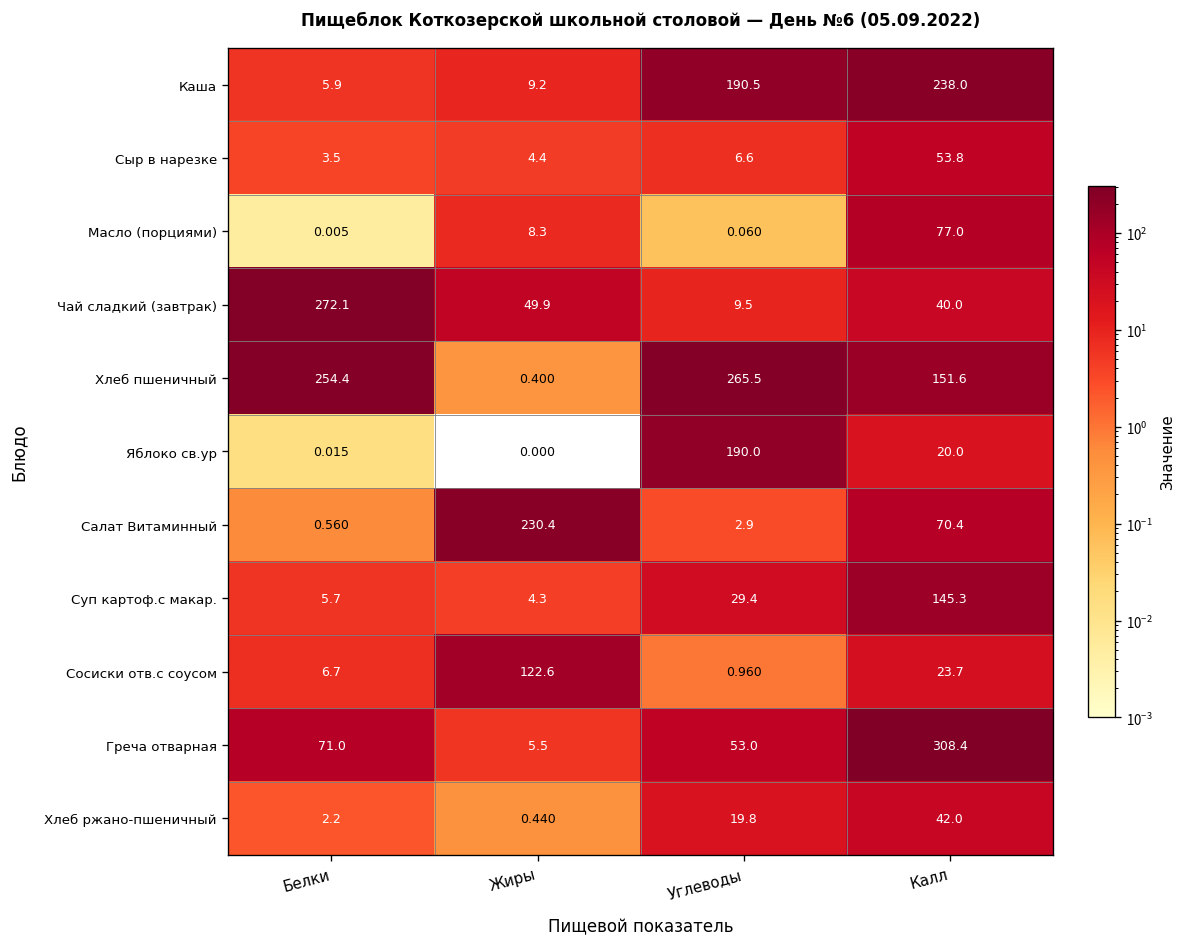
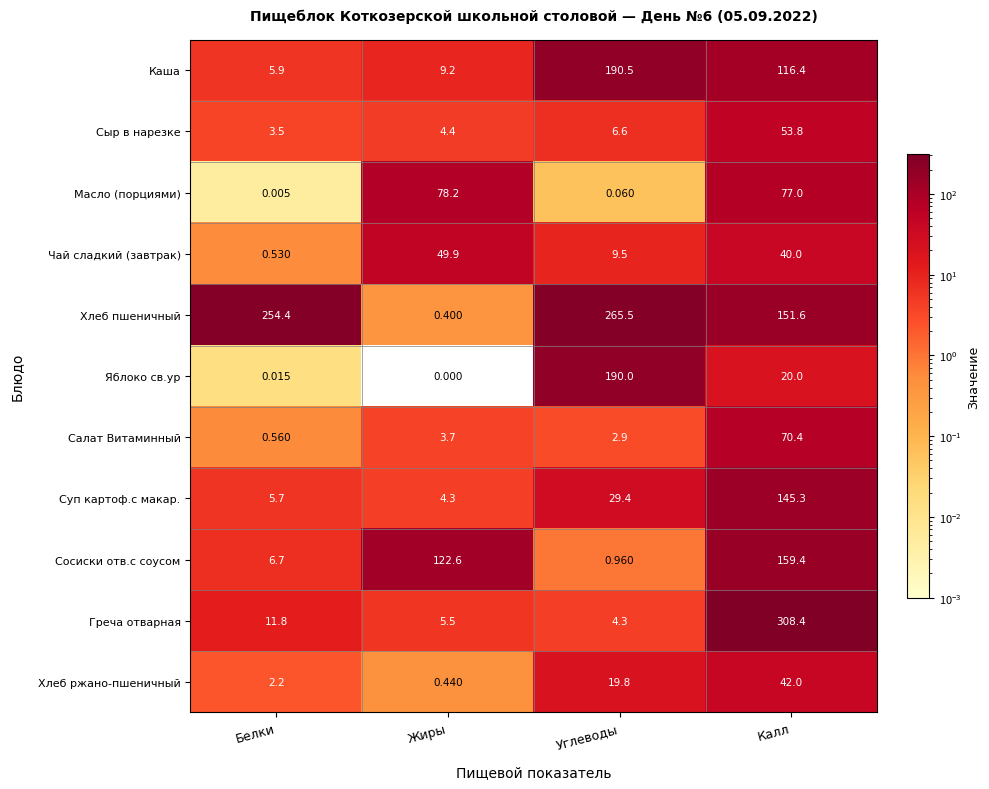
Каша, Калл: 238.0 -> 116.4
Масло (порциями), Жиры: 8.3 -> 78.2
Чай сладкий (завтрак), Белки: 272.1 -> 0.530
Салат Витаминный, Жиры: 230.4 -> 3.7
Сосиски отв.с соусом, Калл: 23.7 -> 159.4
Греча отварная, Белки: 71.0 -> 11.8
Греча отварная, Углеводы: 53.0 -> 4.3
